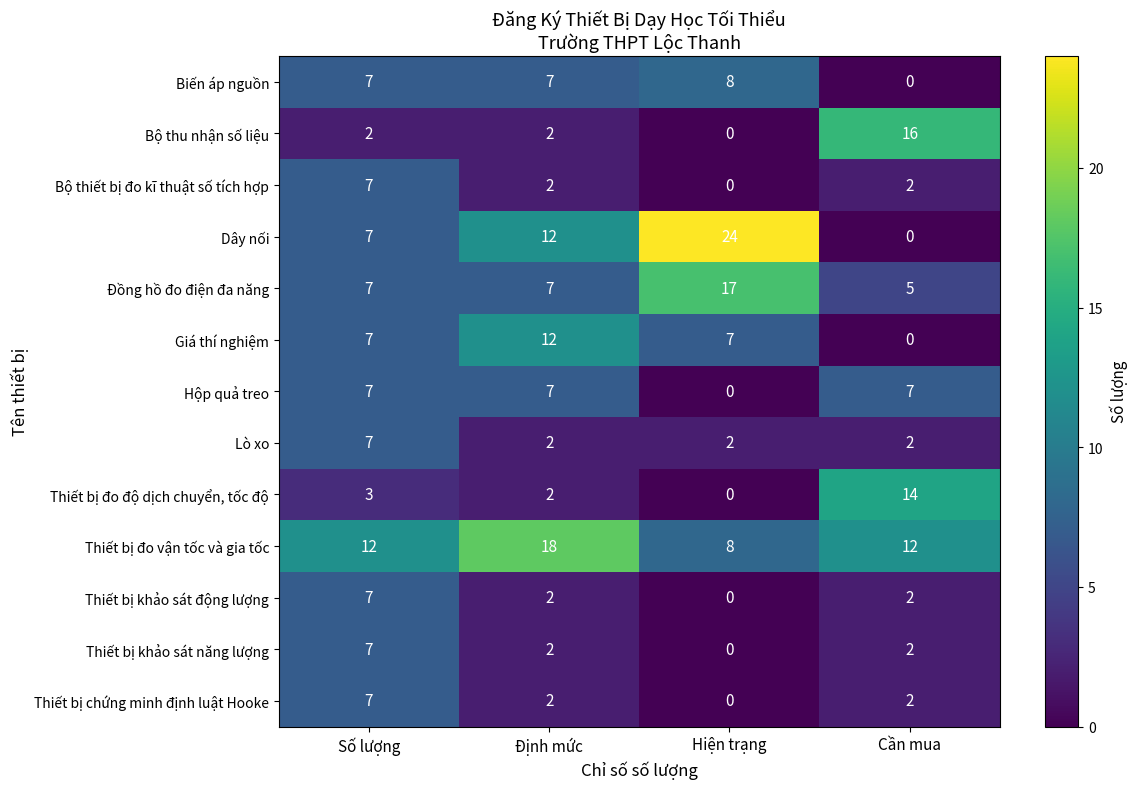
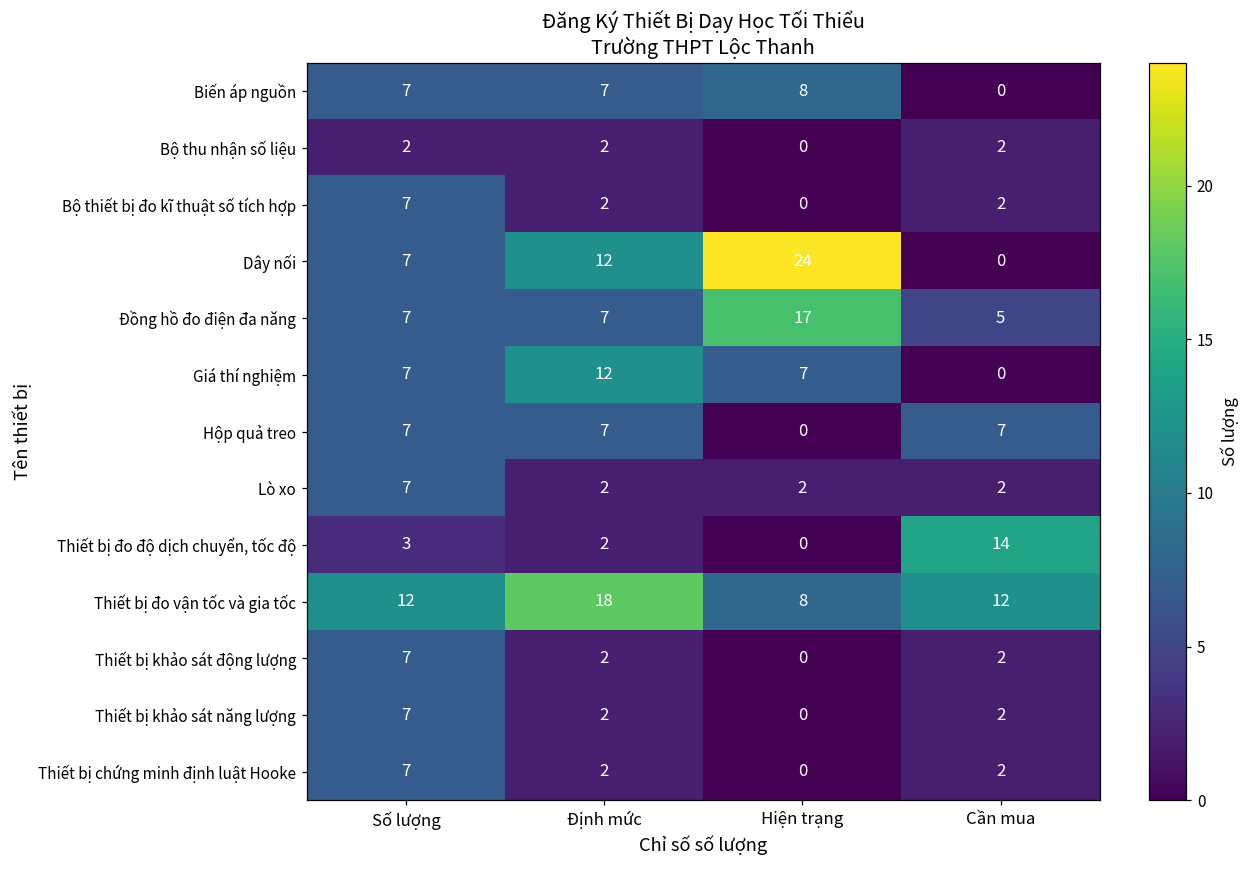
Bộ thu nhận số liệu, Cần mua: 16 -> 2
